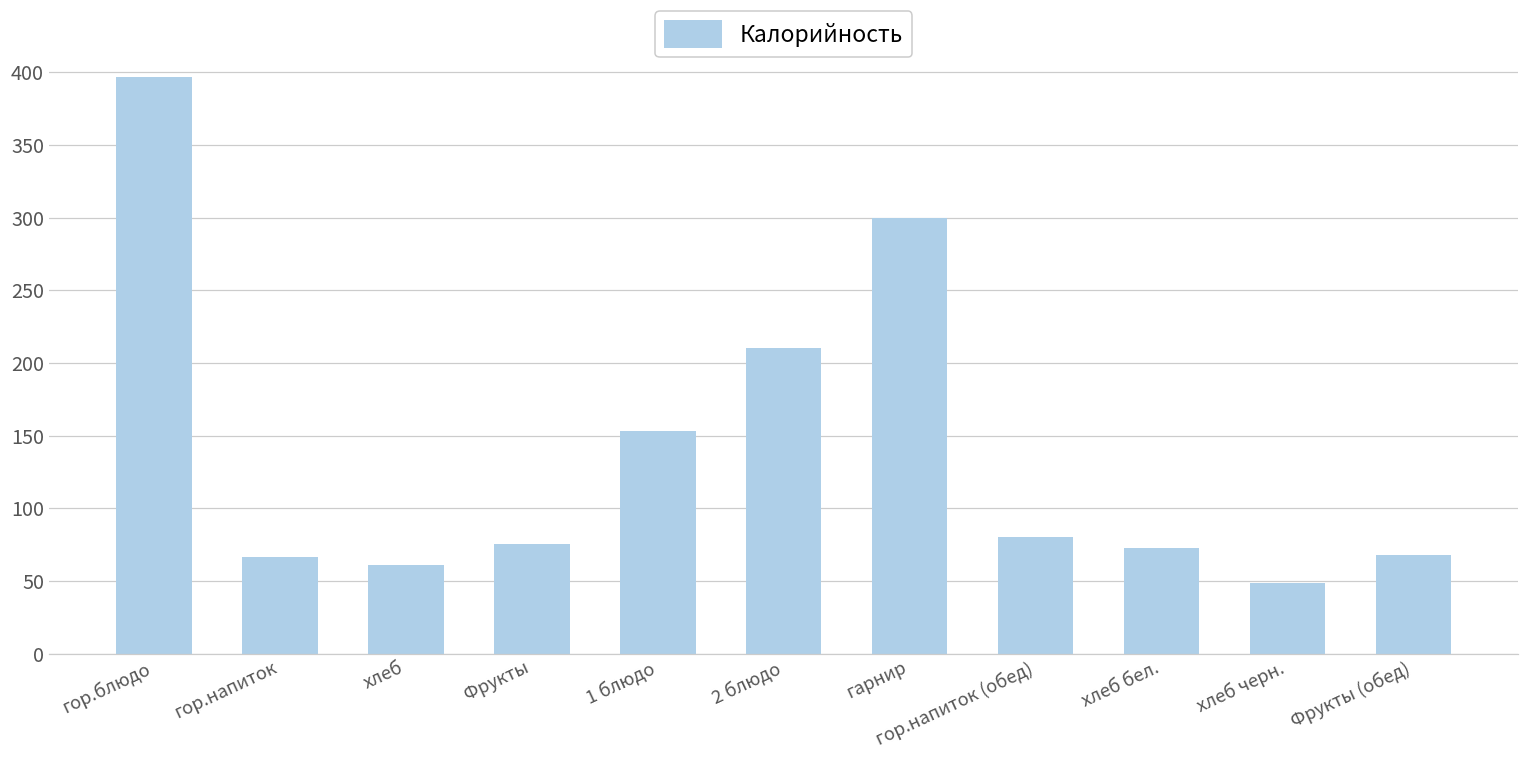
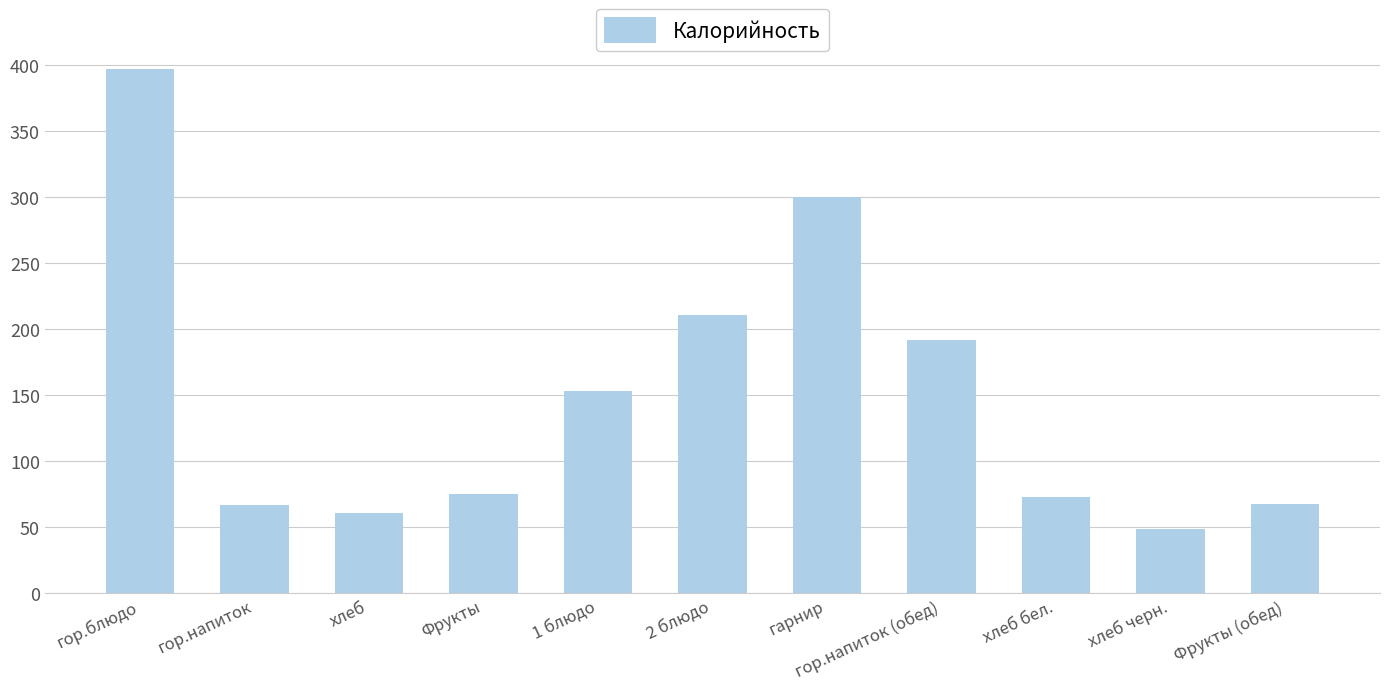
гор.напиток (обед): 80 -> 192
